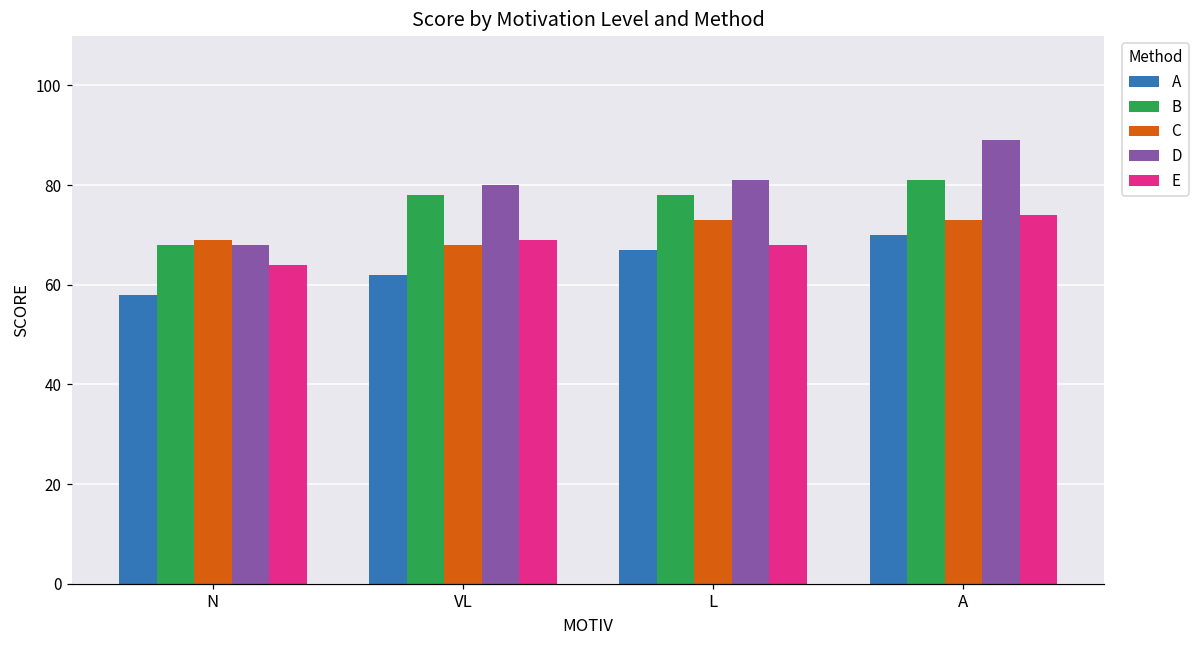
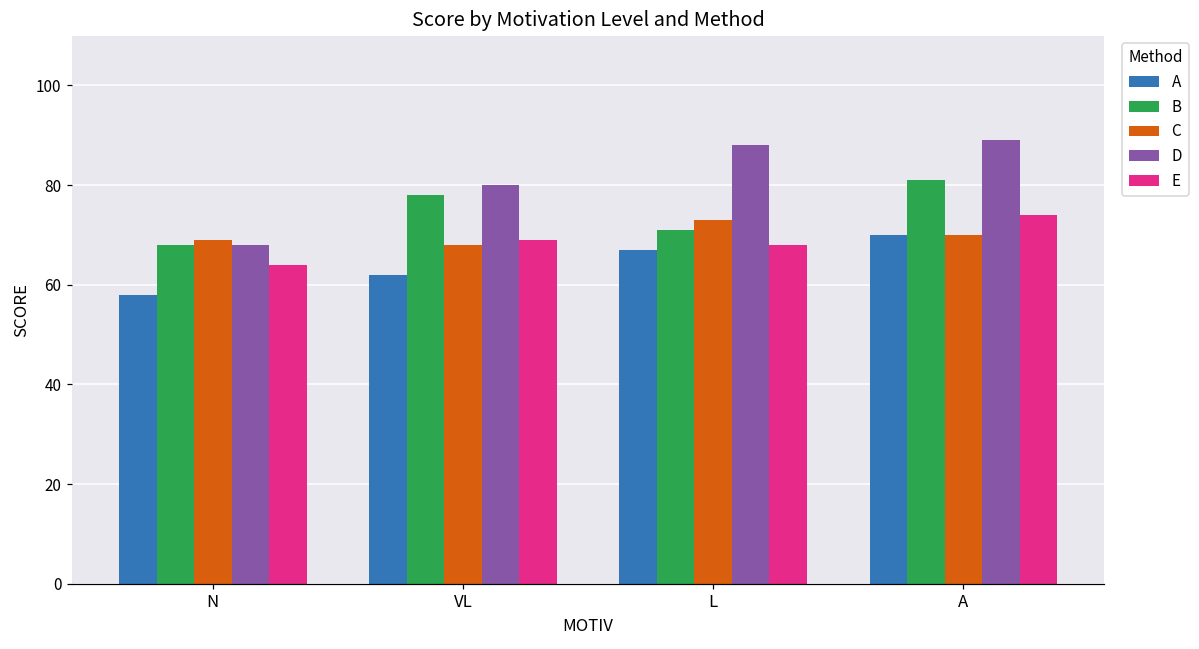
B, L: 78 -> 71
D, L: 81 -> 88
C, A: 73 -> 70
